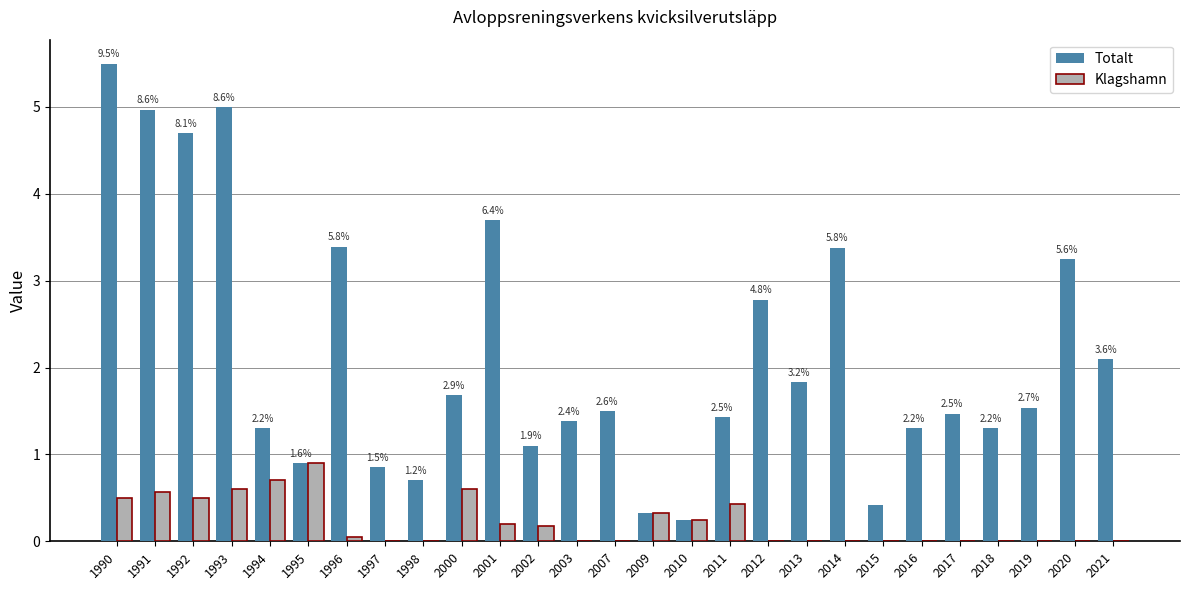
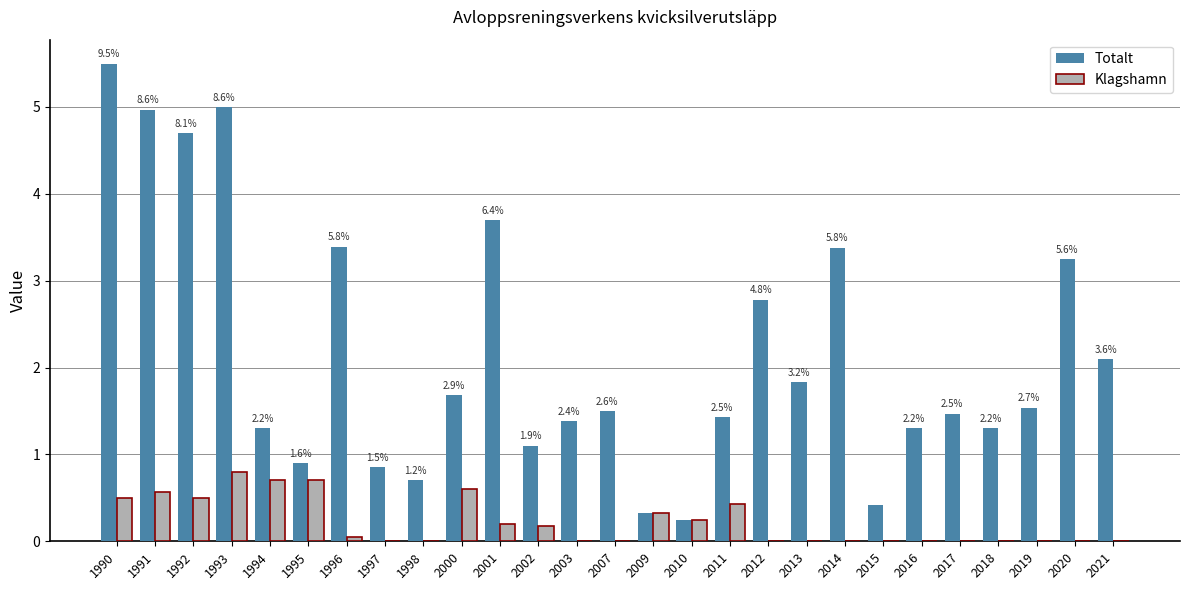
Klagshamn, 1993: 0.6 -> 0.8
Klagshamn, 1995: 0.9 -> 0.7
